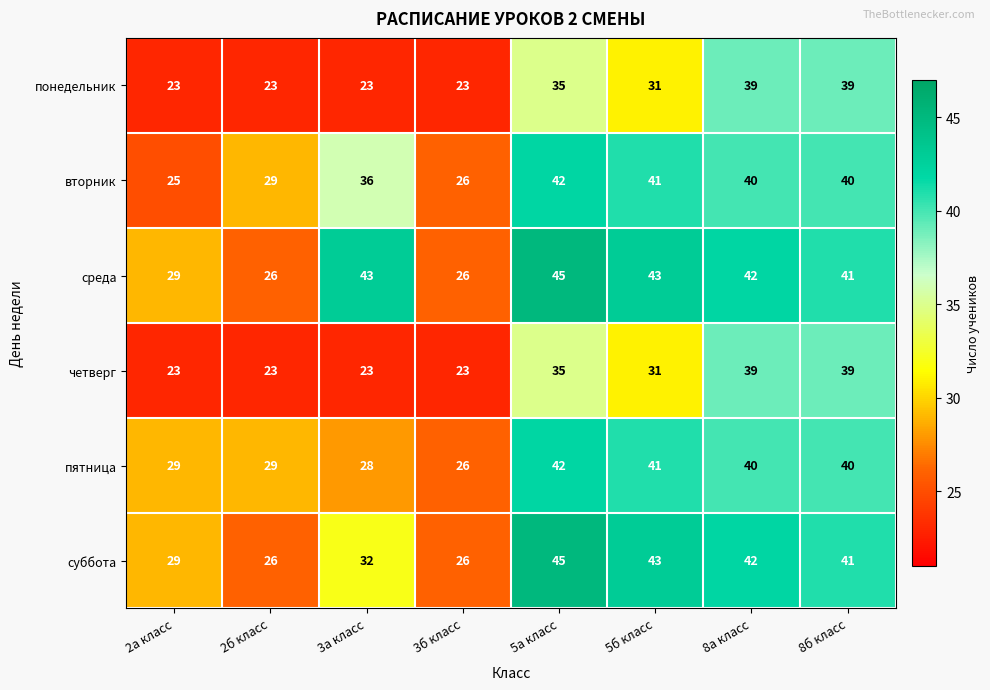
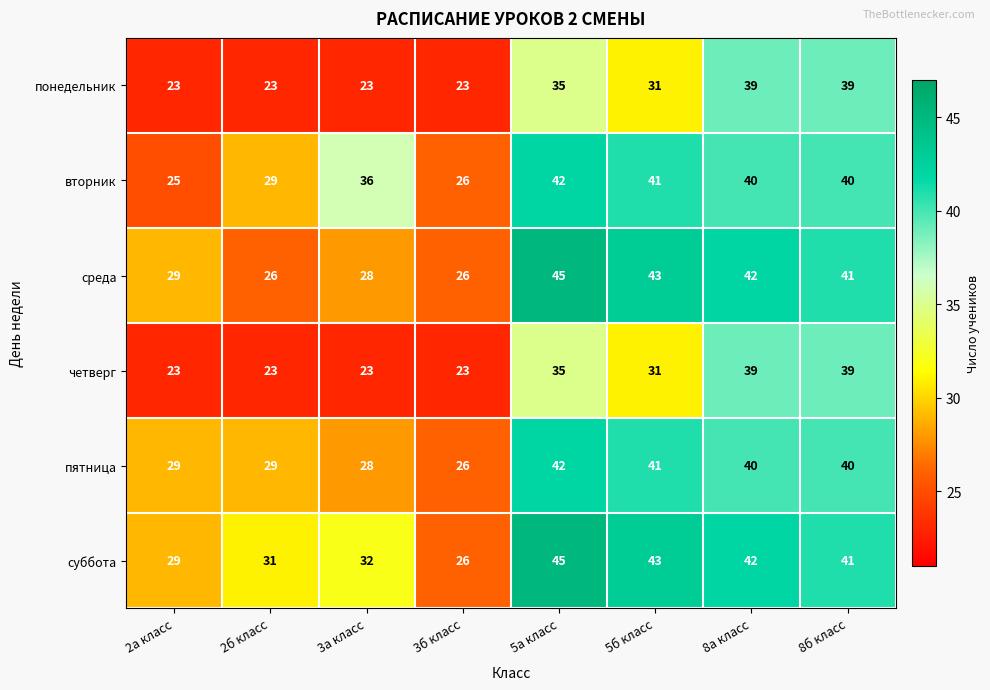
среда, 3а класс: 43 -> 28
суббота, 2б класс: 26 -> 31
